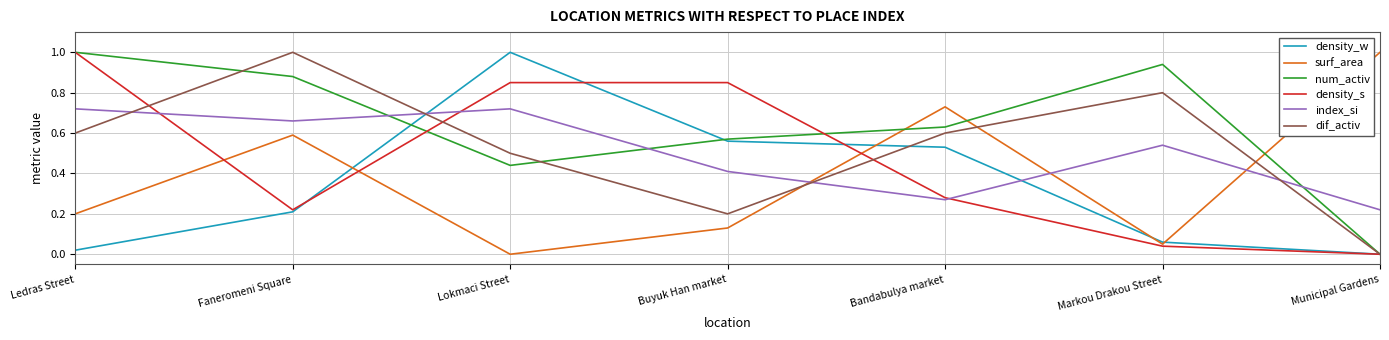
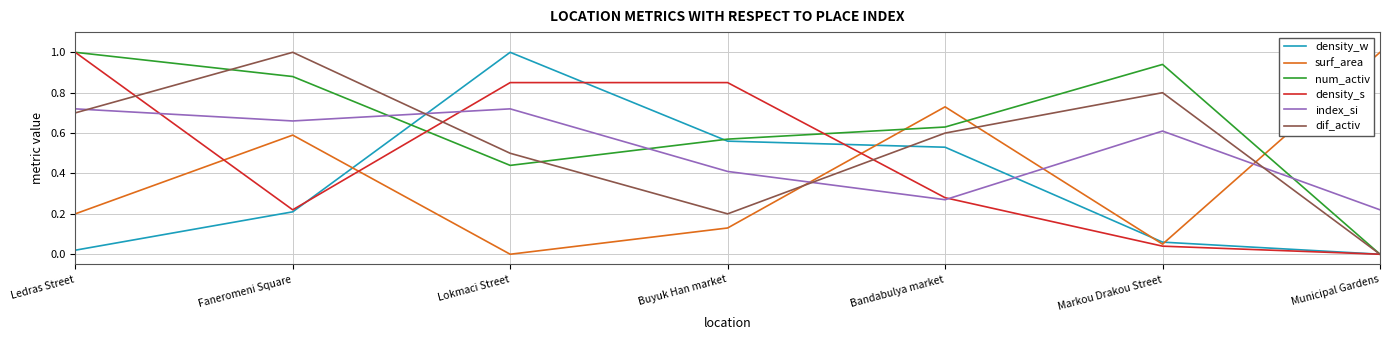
dif_activ, Ledras Street: 0.6 -> 0.7
index_si, Markou Drakou Street: 0.54 -> 0.61
